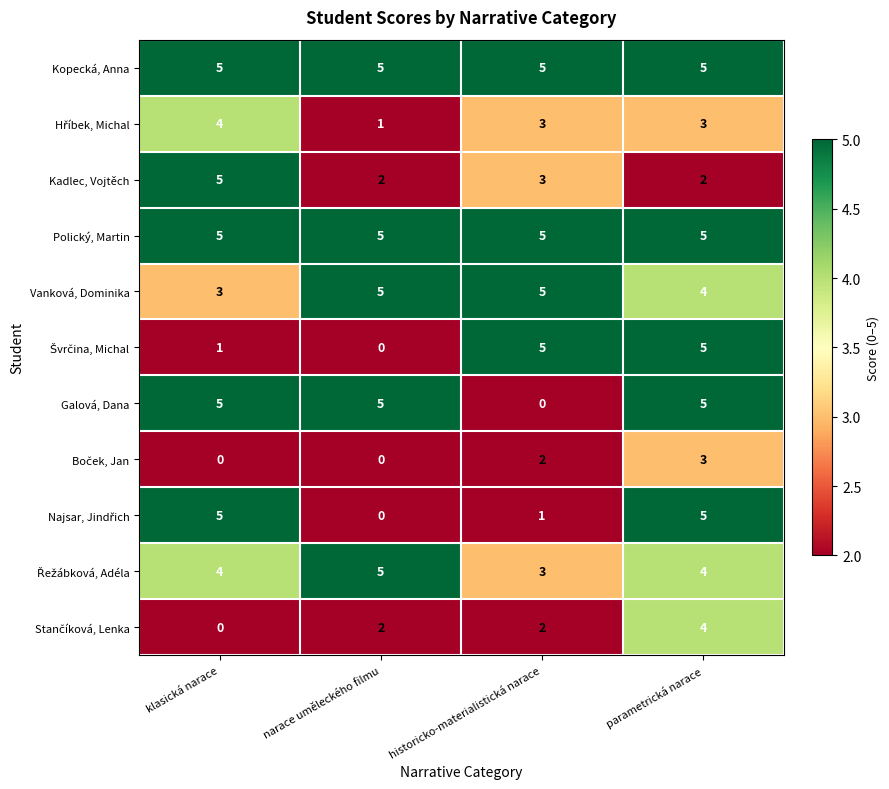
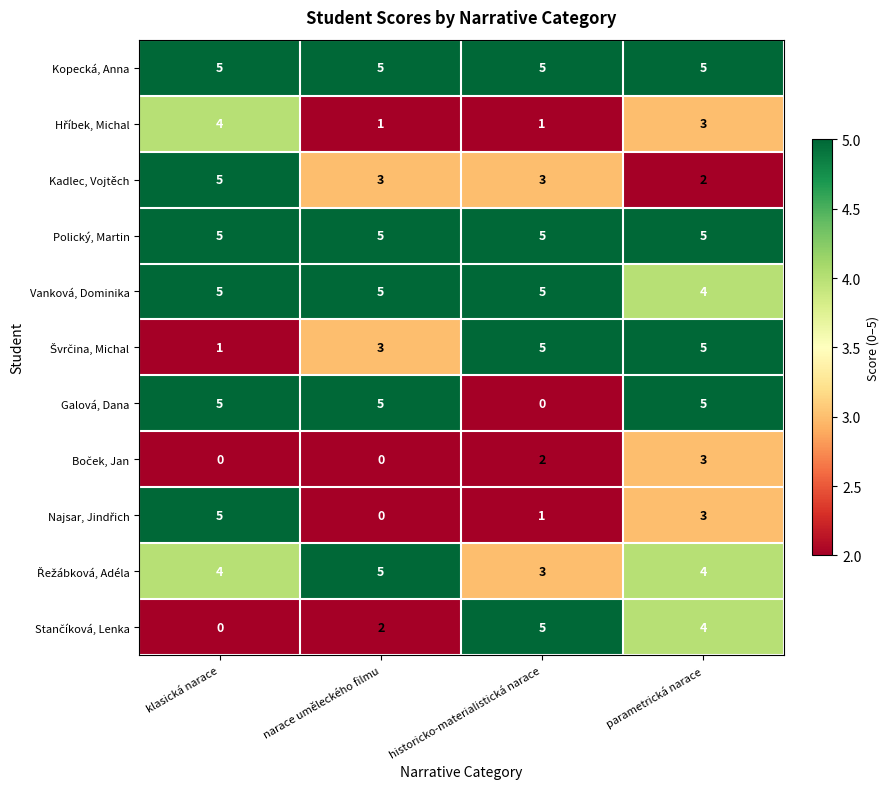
Hříbek, Michal, historicko-materialistická narace: 3 -> 1
Kadlec, Vojtěch, narace uměleckého filmu: 2 -> 3
Vanková, Dominika, klasická narace: 3 -> 5
Švrčina, Michal, narace uměleckého filmu: 0 -> 3
Najsar, Jindřich, parametrická narace: 5 -> 3
Stančíková, Lenka, historicko-materialistická narace: 2 -> 5
